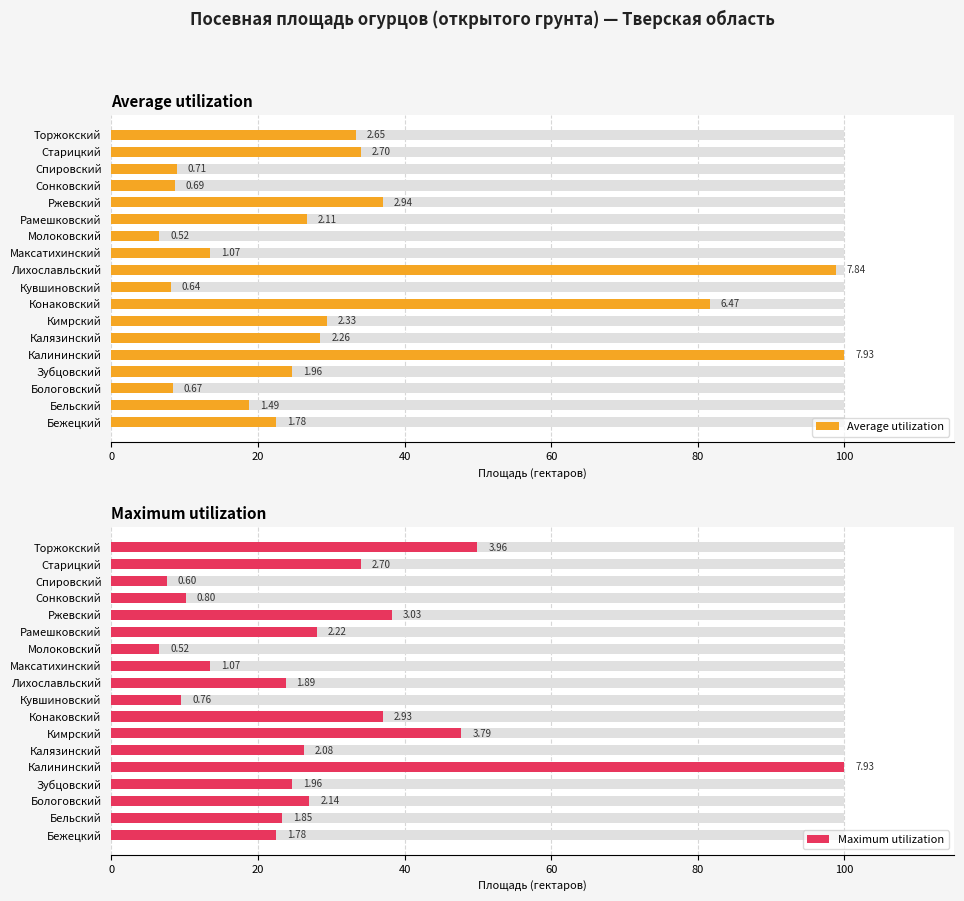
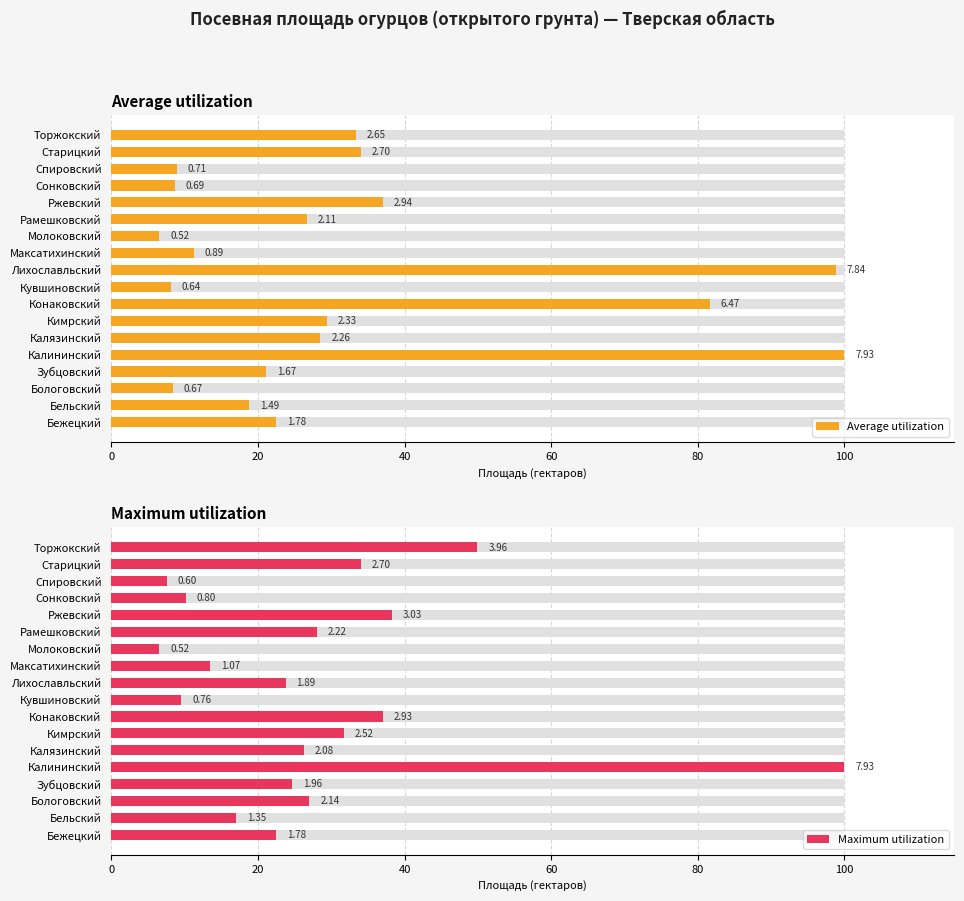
Average utilization, Average utilization, Максатихинский: 1.07 -> 0.89
Average utilization, Average utilization, Зубцовский: 1.96 -> 1.67
Maximum utilization, Maximum utilization, Кимрский: 3.79 -> 2.52
Maximum utilization, Maximum utilization, Бельский: 1.85 -> 1.35
